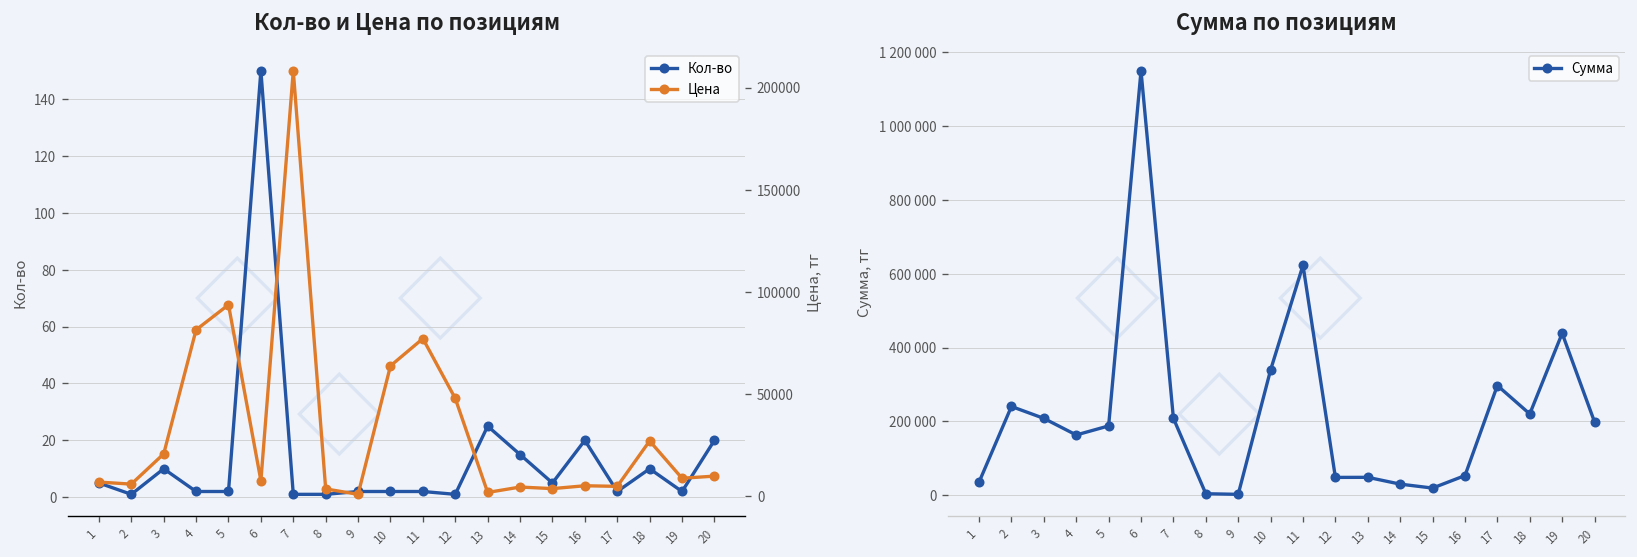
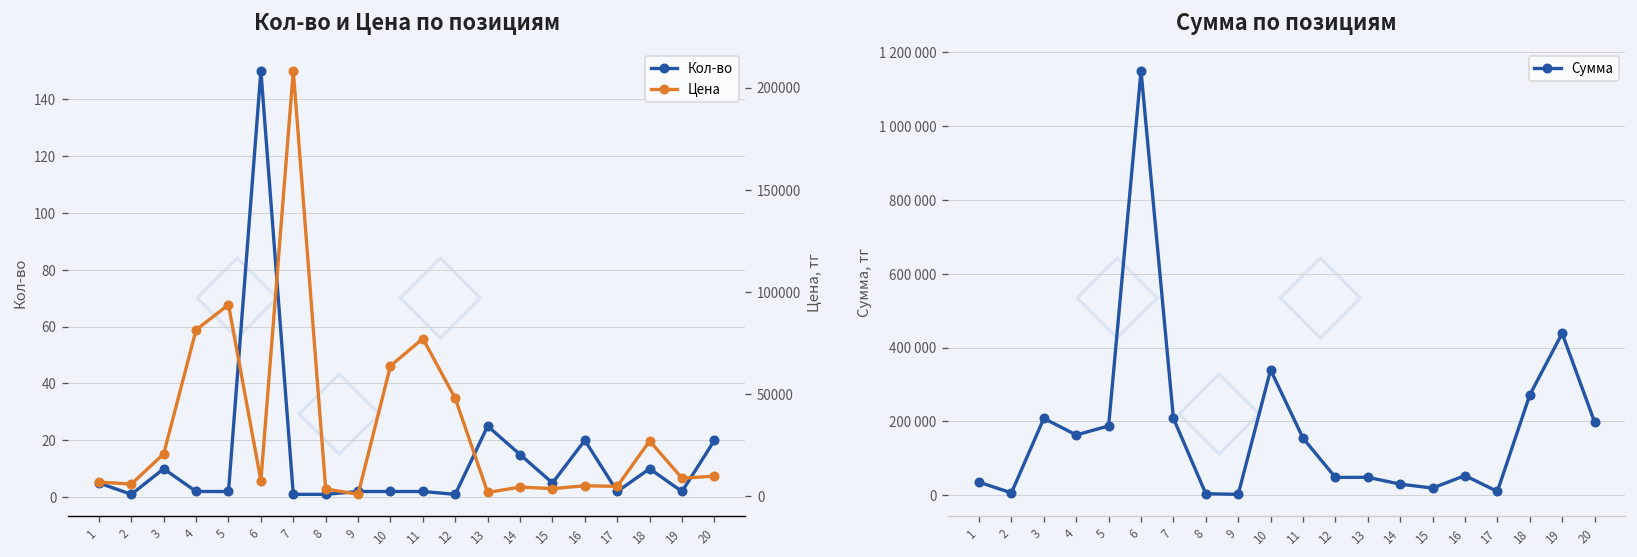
Сумма по позициям, 2: 240000 -> 10000
Сумма по позициям, 11: 620000 -> 150000
Сумма по позициям, 17: 300000 -> 10000
Сумма по позициям, 18: 220000 -> 270000
